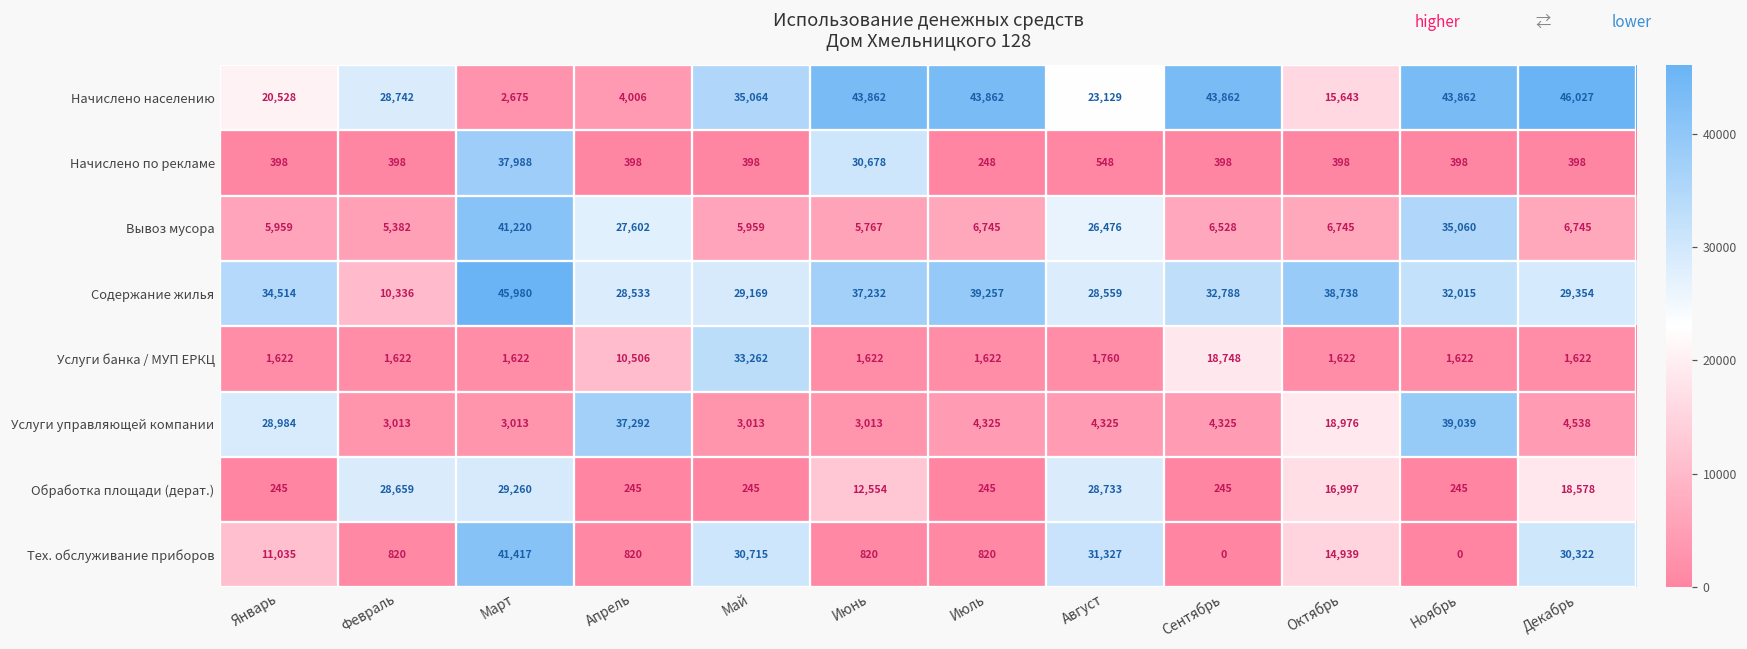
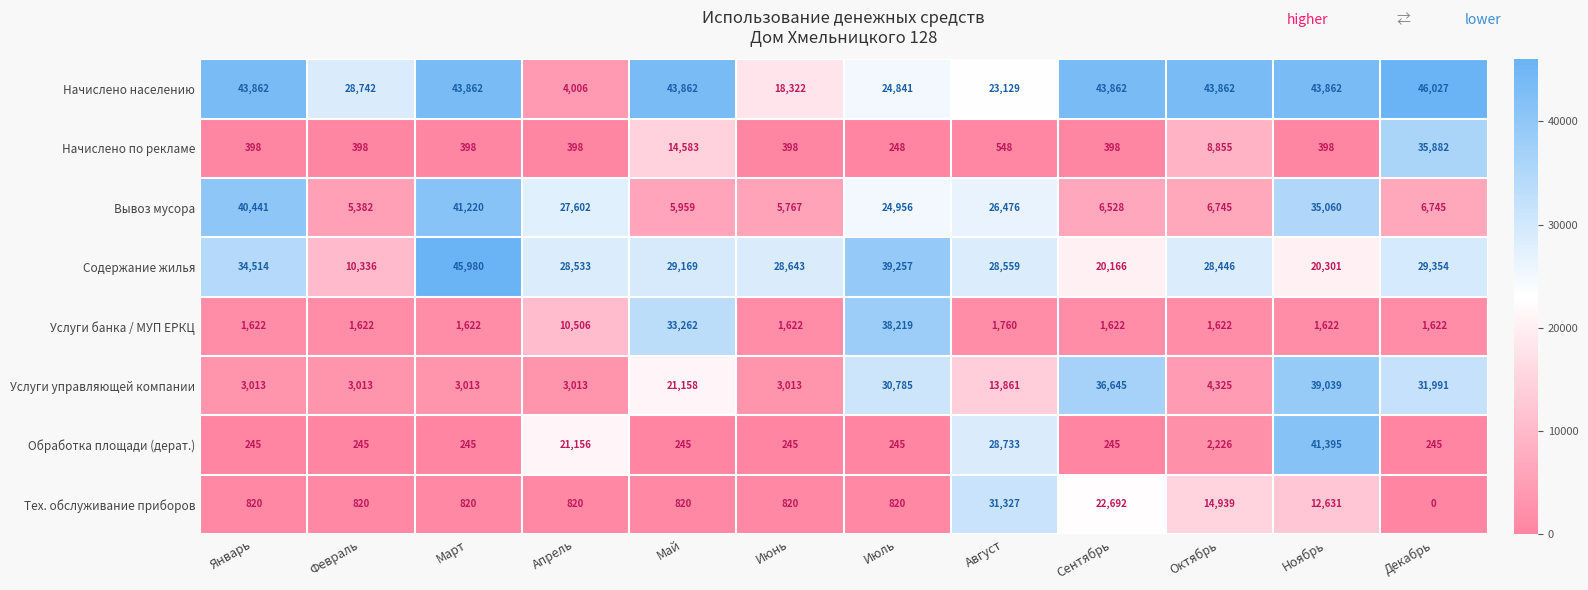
Начислено населению, Январь: 20,528 -> 43,862
Начислено населению, Март: 2,675 -> 43,862
Начислено населению, Май: 35,064 -> 43,862
Начислено населению, Июнь: 43,862 -> 18,322
Начислено населению, Июль: 43,862 -> 24,841
Начислено населению, Октябрь: 15,643 -> 43,862
Начислено по рекламе, Март: 37,988 -> 398
Начислено по рекламе, Май: 398 -> 14,583
Начислено по рекламе, Июнь: 30,678 -> 398
Начислено по рекламе, Октябрь: 398 -> 8,855
Начислено по рекламе, Декабрь: 398 -> 35,882
Вывоз мусора, Январь: 5,959 -> 40,441
Вывоз мусора, Июль: 6,745 -> 24,956
Содержание жилья, Июнь: 37,232 -> 28,643
Содержание жилья, Сентябрь: 32,788 -> 20,166
Содержание жилья, Октябрь: 38,738 -> 28,446
Содержание жилья, Ноябрь: 32,015 -> 20,301
Услуги банка / МУП ЕРКЦ, Июль: 1,622 -> 38,219
Услуги банка / МУП ЕРКЦ, Сентябрь: 18,748 -> 1,622
Услуги управляющей компании, Январь: 28,984 -> 3,013
Услуги управляющей компании, Апрель: 37,292 -> 3,013
Услуги управляющей компании, Май: 3,013 -> 21,158
Услуги управляющей компании, Июль: 4,325 -> 30,785
Услуги управляющей компании, Август: 4,325 -> 13,861
Услуги управляющей компании, Сентябрь: 4,325 -> 36,645
Услуги управляющей компании, Октябрь: 18,976 -> 4,325
Услуги управляющей компании, Декабрь: 4,538 -> 31,991
Обработка площади (дерат.), Февраль: 28,659 -> 245
Обработка площади (дерат.), Март: 29,260 -> 245
Обработка площади (дерат.), Апрель: 245 -> 21,156
Обработка площади (дерат.), Июнь: 12,554 -> 245
Обработка площади (дерат.), Октябрь: 16,997 -> 2,226
Обработка площади (дерат.), Ноябрь: 245 -> 41,395
Обработка площади (дерат.), Декабрь: 18,578 -> 245
Тех. обслуживание приборов, Январь: 11,035 -> 820
Тех. обслуживание приборов, Март: 41,417 -> 820
Тех. обслуживание приборов, Май: 30,715 -> 820
Тех. обслуживание приборов, Сентябрь: 0 -> 22,692
Тех. обслуживание приборов, Ноябрь: 0 -> 12,631
Тех. обслуживание приборов, Декабрь: 30,322 -> 0
